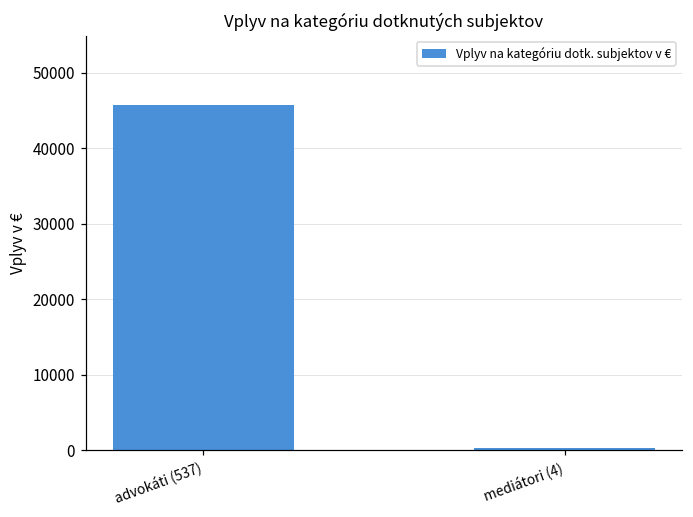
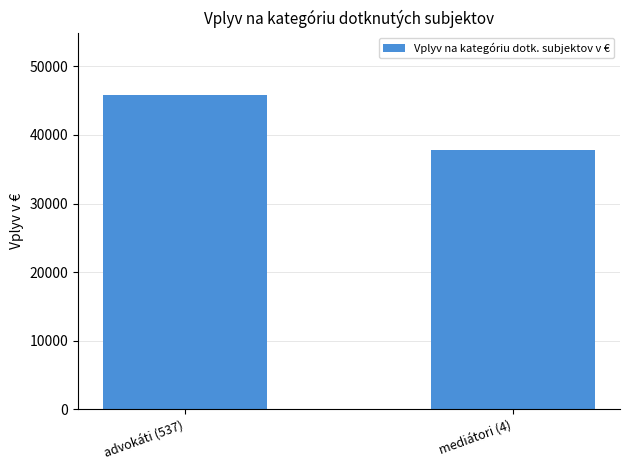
mediátori (4): 0 -> 38000
